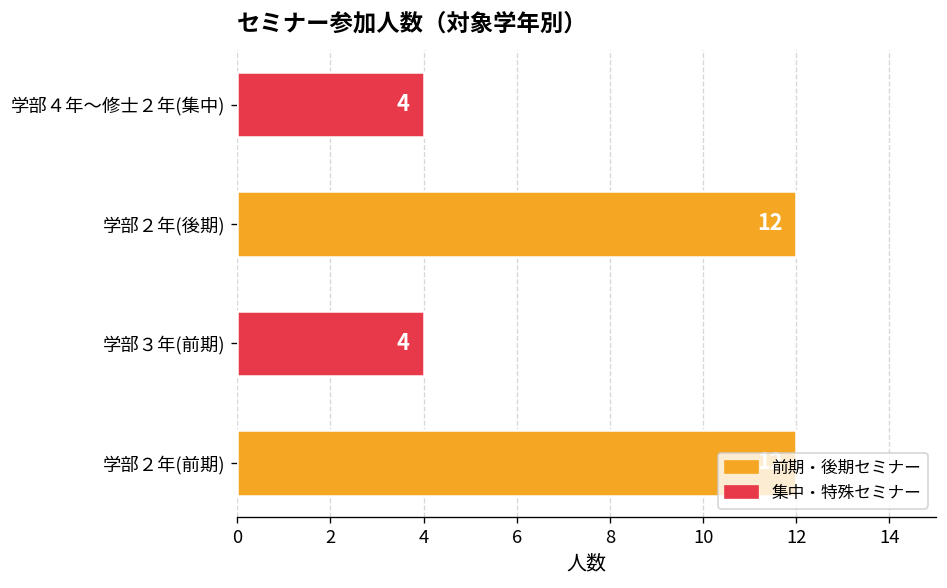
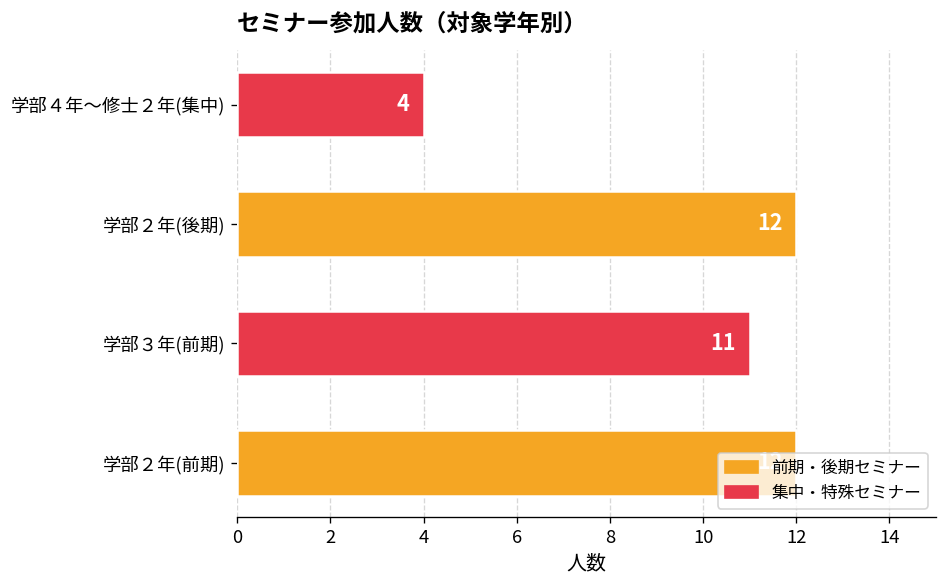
学部３年(前期): 4 -> 11
